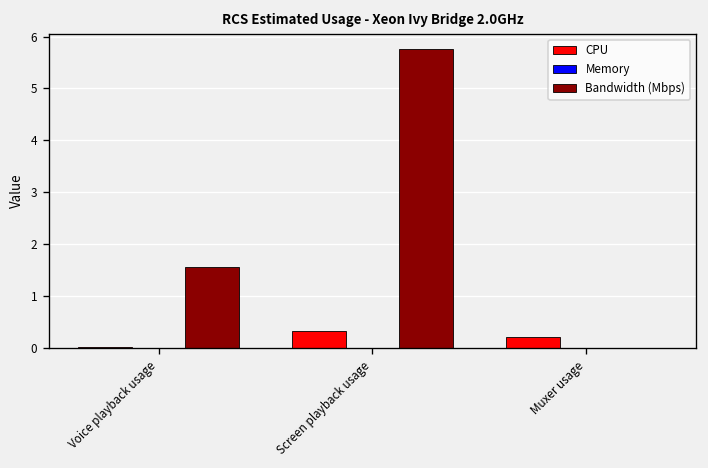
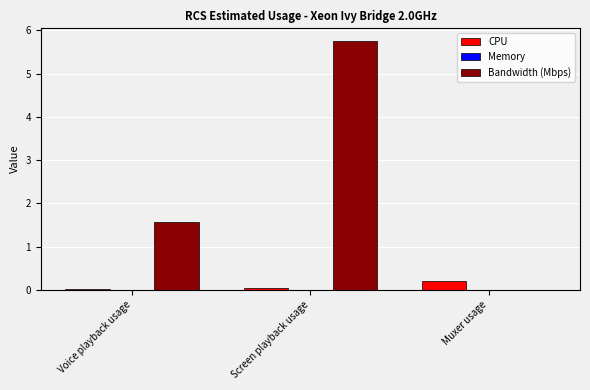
CPU, Screen playback usage: 0.3 -> 0.0
